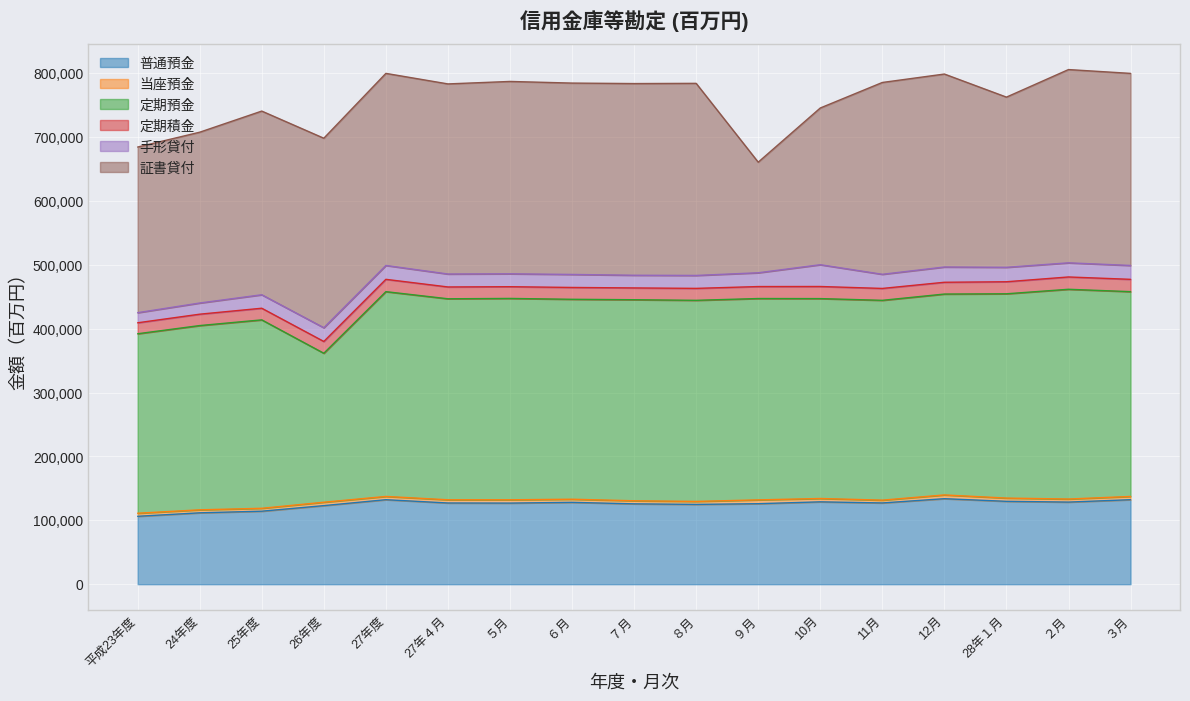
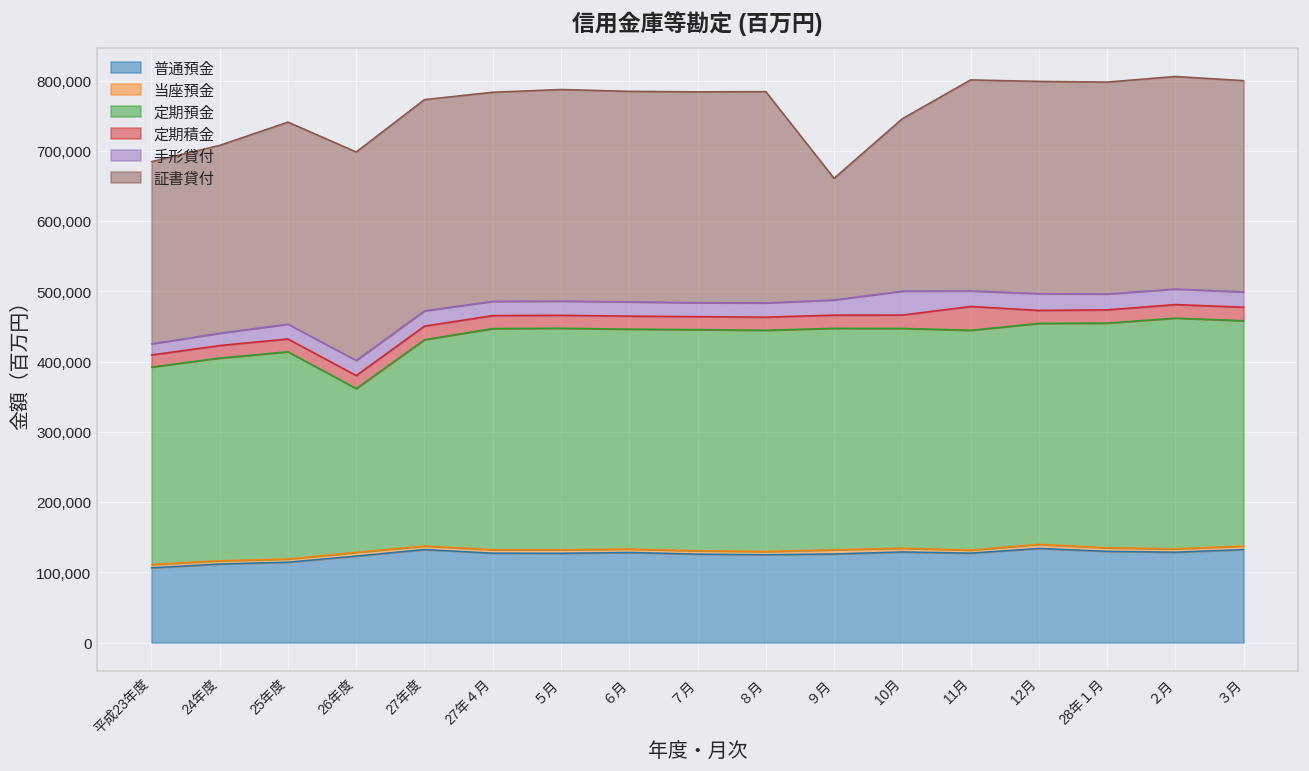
定期預金, 27年度: 320,000 -> 290,000
定期積金, 11月: 20,000 -> 30,000
証書貸付, 28年１月: 270,000 -> 300,000
